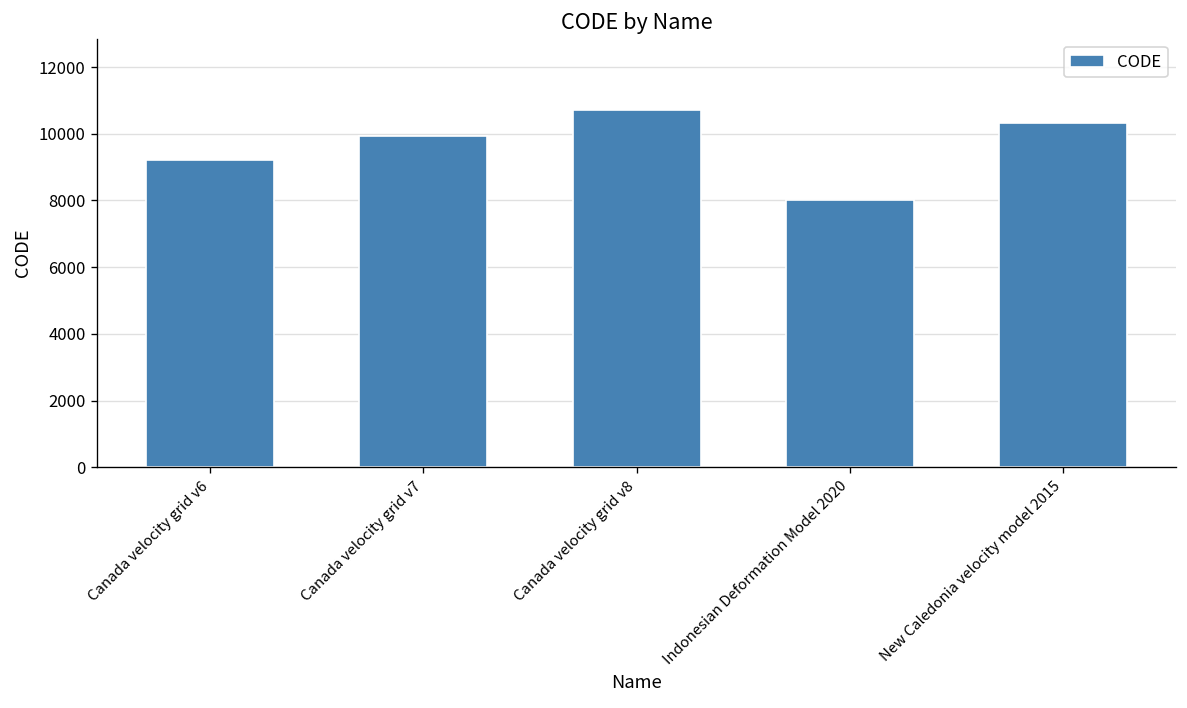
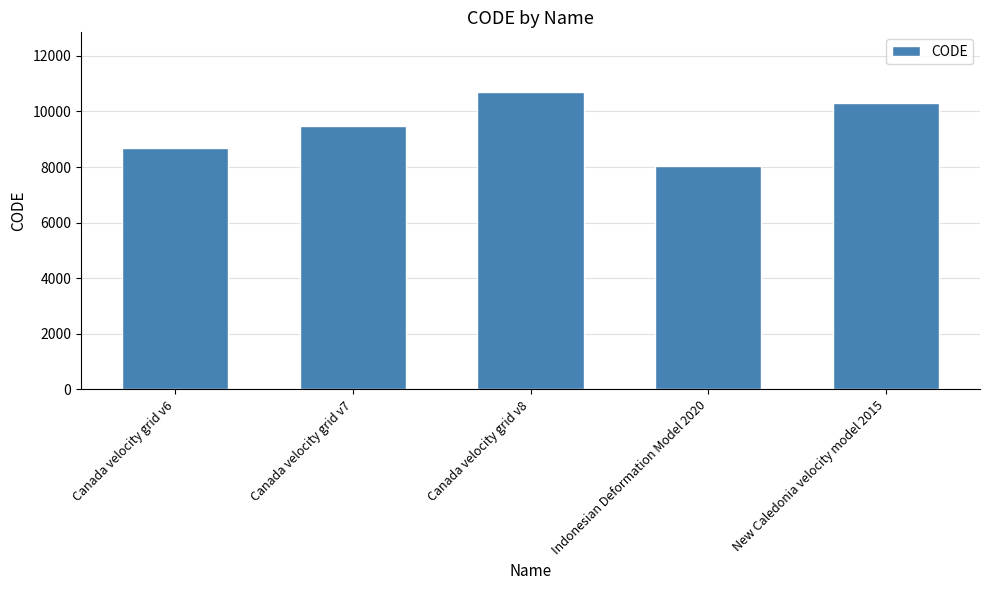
Canada velocity grid v6: 9200 -> 8700
Canada velocity grid v7: 9900 -> 9500
